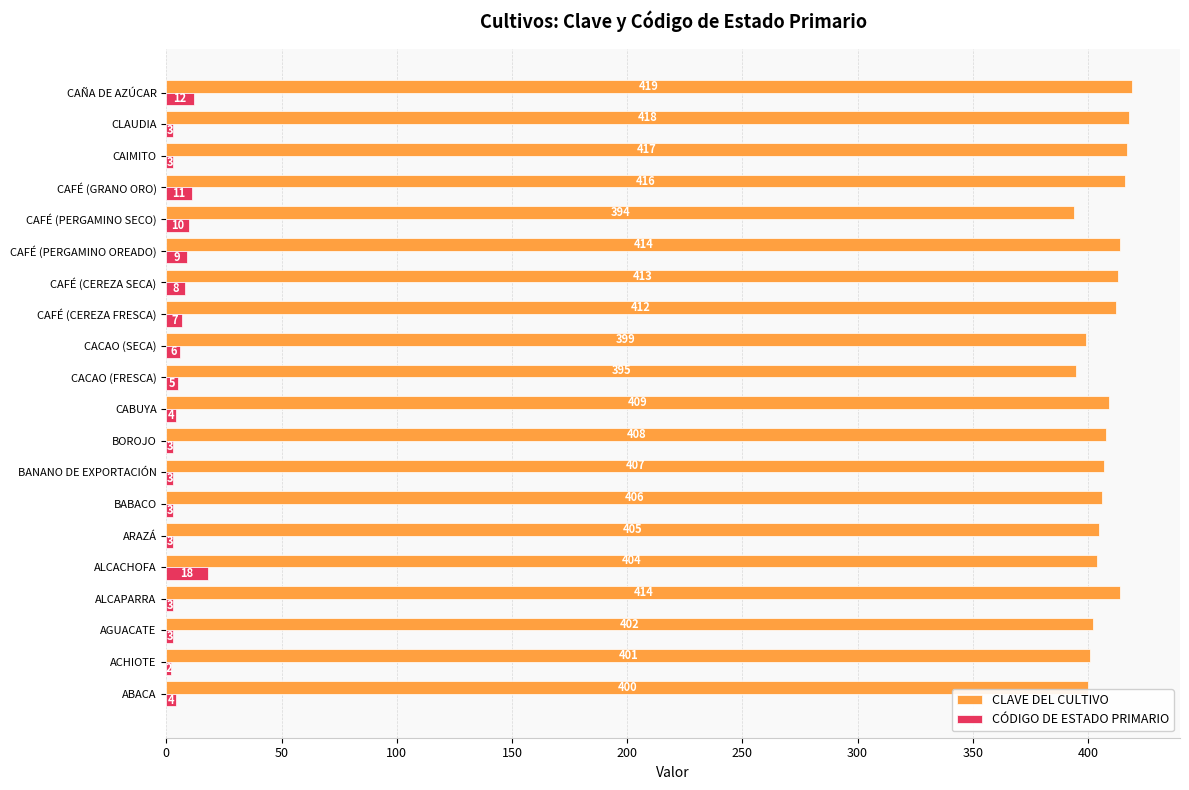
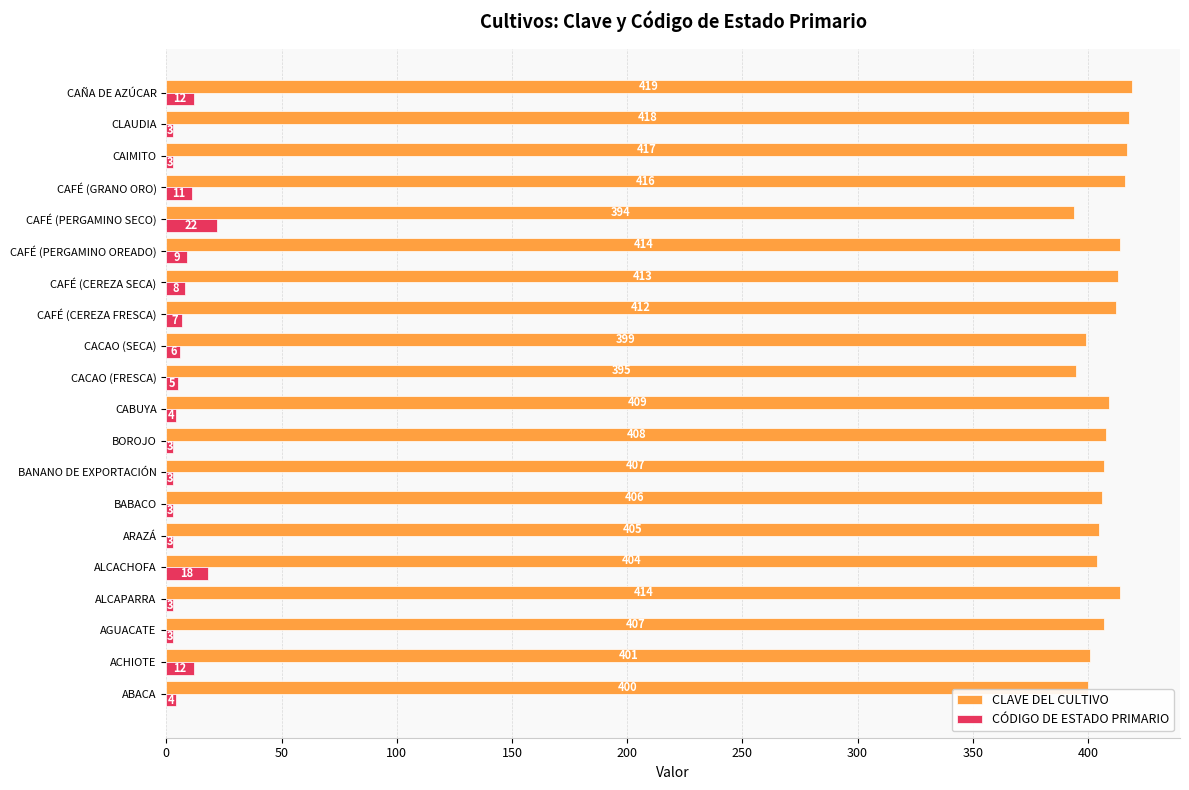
CÓDIGO DE ESTADO PRIMARIO, CAFÉ (PERGAMINO SECO): 10 -> 22
CLAVE DEL CULTIVO, AGUACATE: 402 -> 407
CÓDIGO DE ESTADO PRIMARIO, ACHIOTE: 2 -> 12
